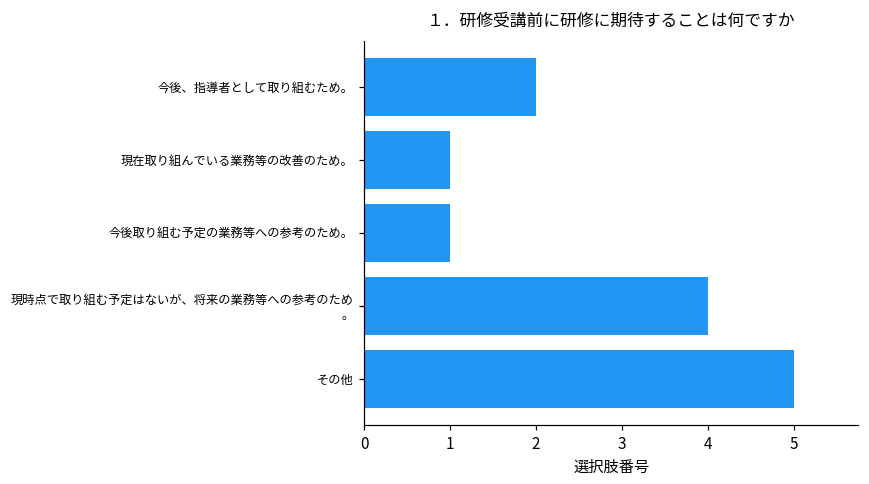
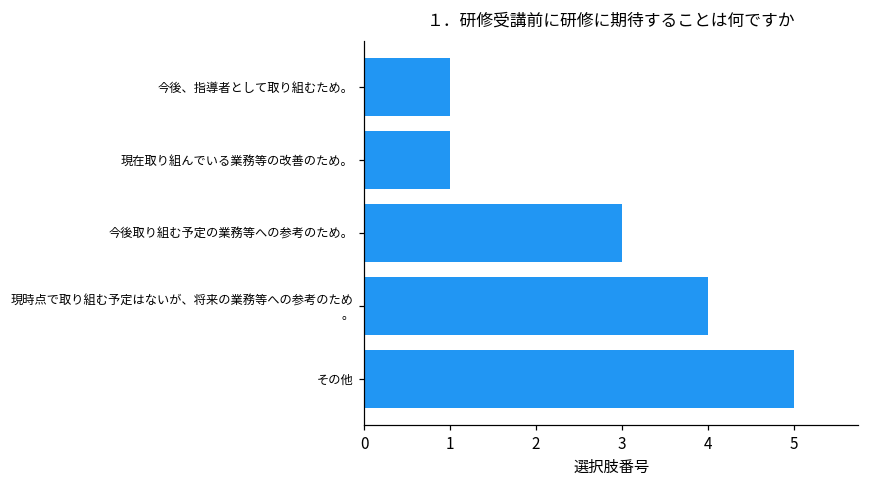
今後、指導者として取り組むため。: 2 -> 1
今後取り組む予定の業務等への参考のため。: 1 -> 3
